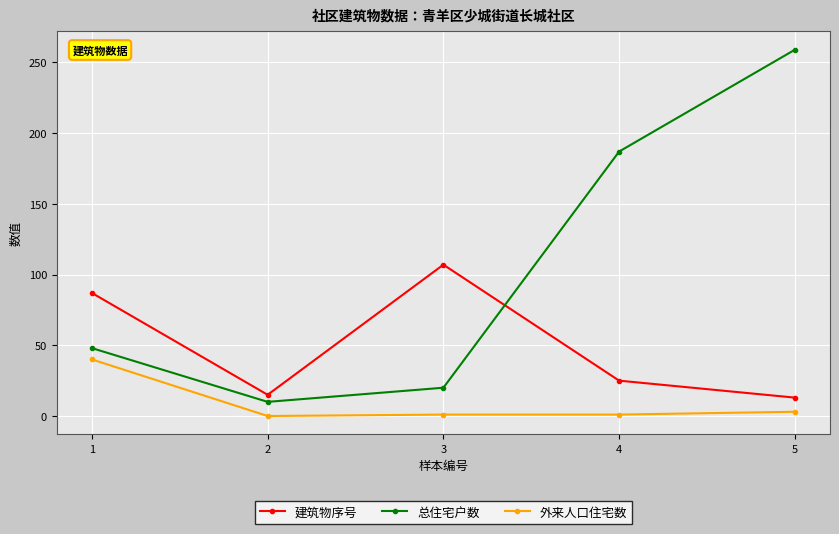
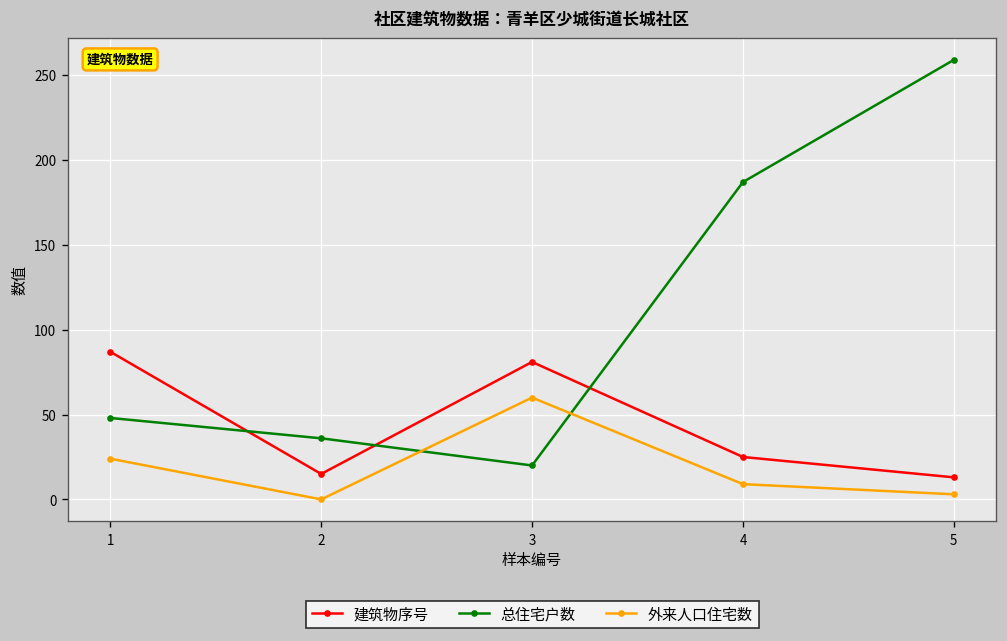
外来人口住宅数, 1: 40 -> 24
总住宅户数, 2: 10 -> 36
建筑物序号, 3: 107 -> 81
外来人口住宅数, 3: 1 -> 60
外来人口住宅数, 4: 1 -> 9
